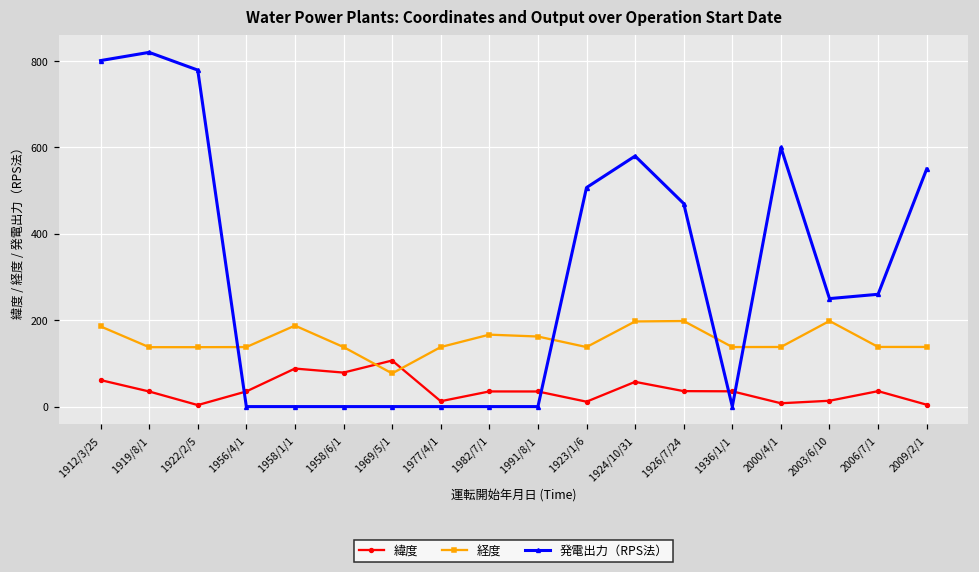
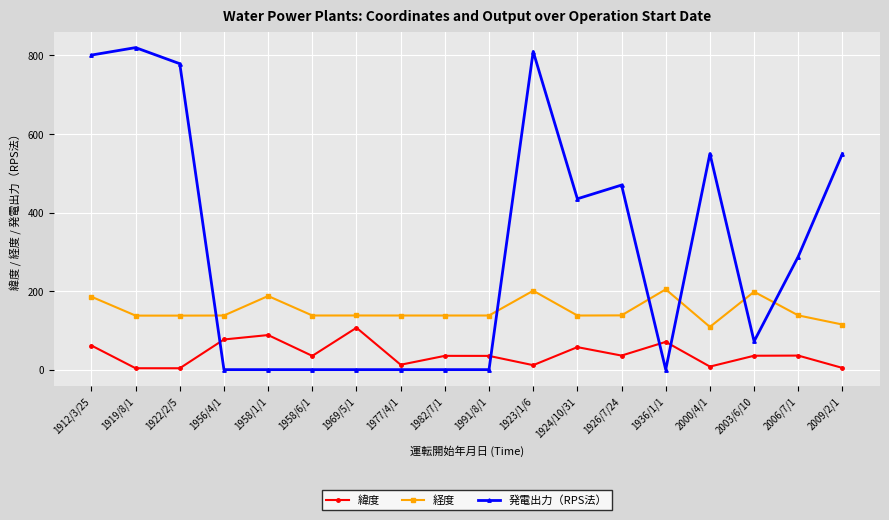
緯度, 1919/8/1: 30 -> 0
緯度, 1956/4/1: 40 -> 80
緯度, 1958/6/1: 80 -> 30
経度, 1969/5/1: 80 -> 140
経度, 1982/7/1: 170 -> 140
経度, 1991/8/1: 160 -> 140
経度, 1923/1/6: 140 -> 200
発電出力（RPS法）, 1923/1/6: 510 -> 810
経度, 1924/10/31: 200 -> 140
発電出力（RPS法）, 1924/10/31: 580 -> 440
経度, 1926/7/24: 200 -> 140
緯度, 1936/1/1: 40 -> 70
経度, 1936/1/1: 140 -> 200
経度, 2000/4/1: 140 -> 110
発電出力（RPS法）, 2000/4/1: 600 -> 550
緯度, 2003/6/10: 10 -> 40
発電出力（RPS法）, 2003/6/10: 250 -> 70
発電出力（RPS法）, 2006/7/1: 260 -> 290
経度, 2009/2/1: 140 -> 110
